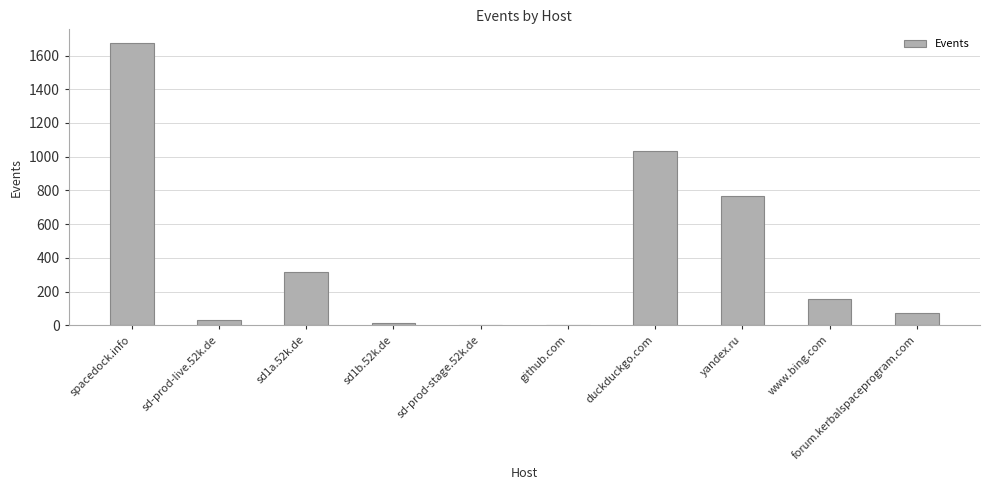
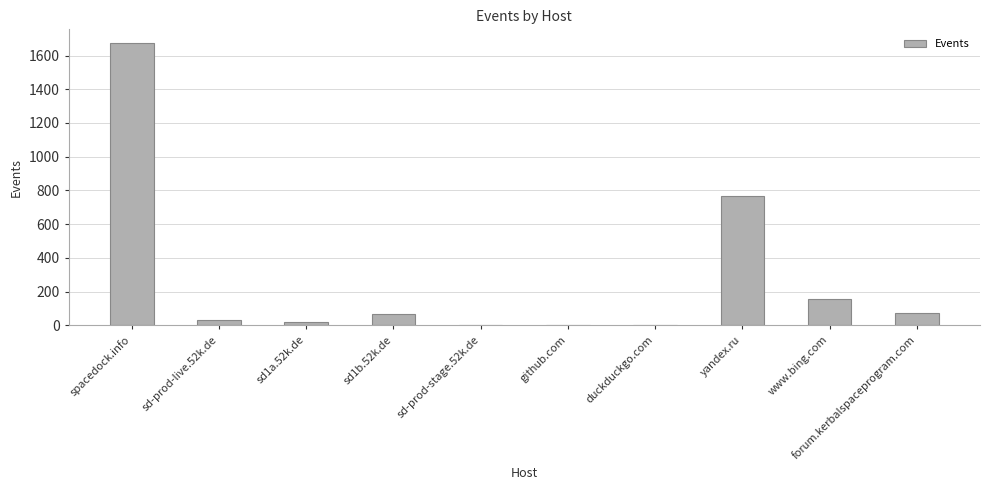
sd1a.52k.de: 310 -> 20
sd1b.52k.de: 10 -> 70
duckduckgo.com: 1030 -> 0
